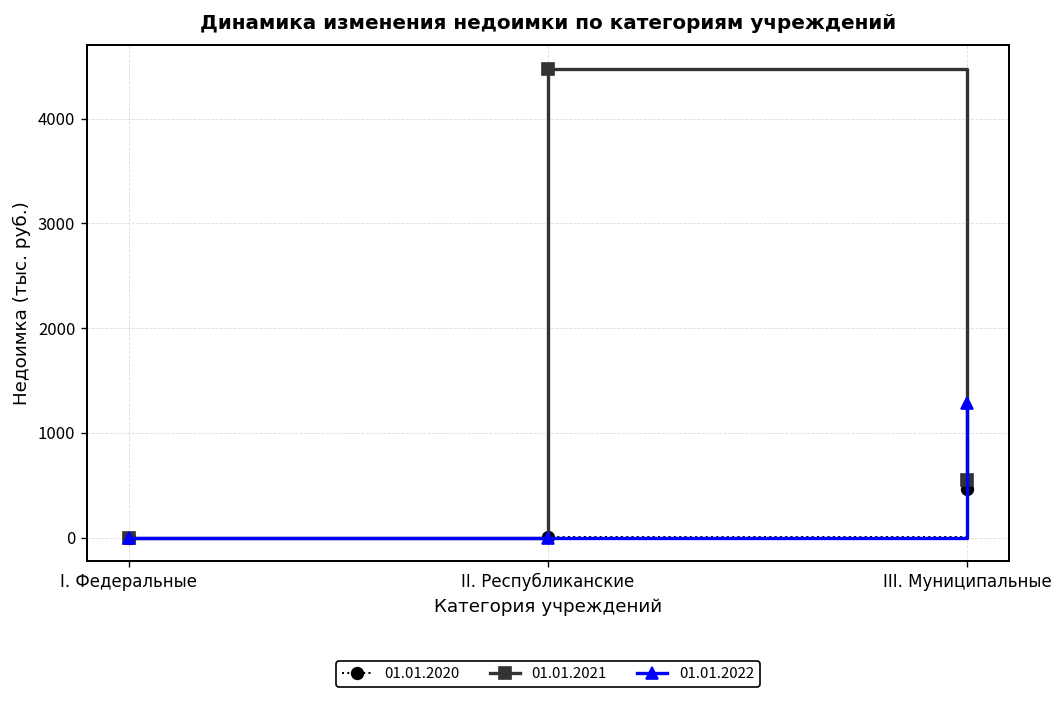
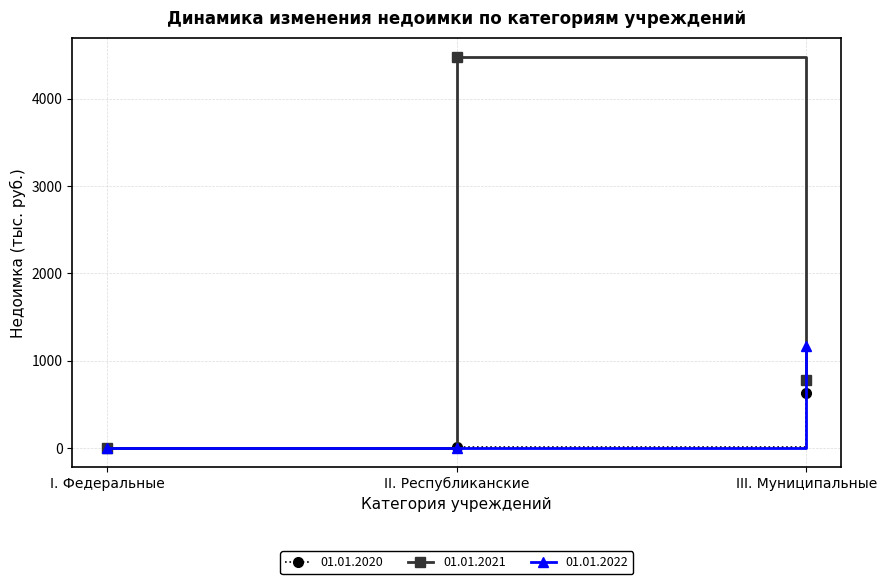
01.01.2020, III. Муниципальные: 500 -> 600
01.01.2021, III. Муниципальные: 600 -> 800
01.01.2022, III. Муниципальные: 1300 -> 1200
